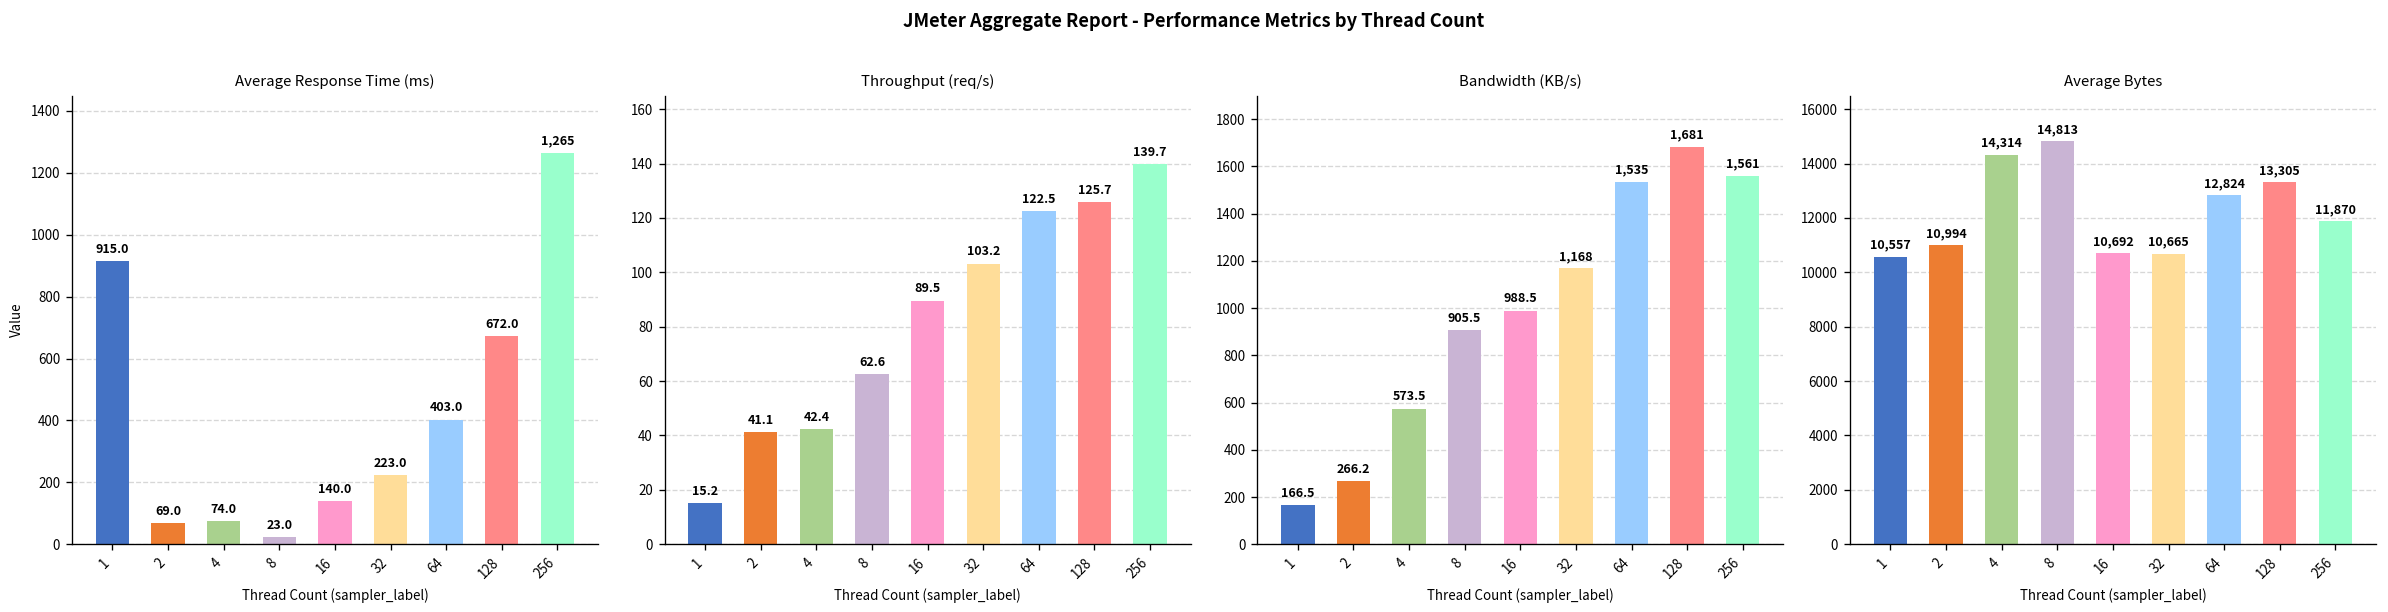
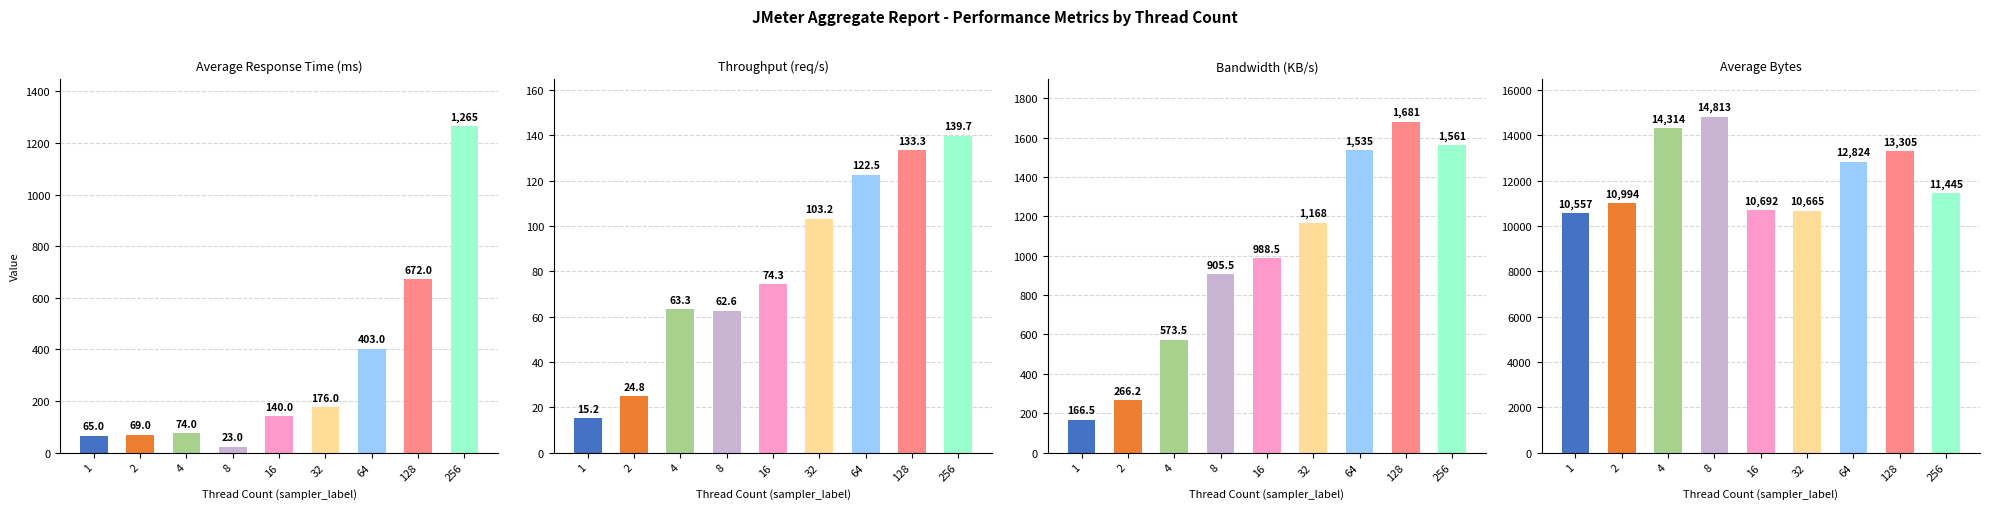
Average Response Time (ms), 1: 915.0 -> 65.0
Average Response Time (ms), 32: 223.0 -> 176.0
Throughput (req/s), 2: 41.1 -> 24.8
Throughput (req/s), 4: 42.4 -> 63.3
Throughput (req/s), 16: 89.5 -> 74.3
Throughput (req/s), 128: 125.7 -> 133.3
Average Bytes, 256: 11,870 -> 11,445
